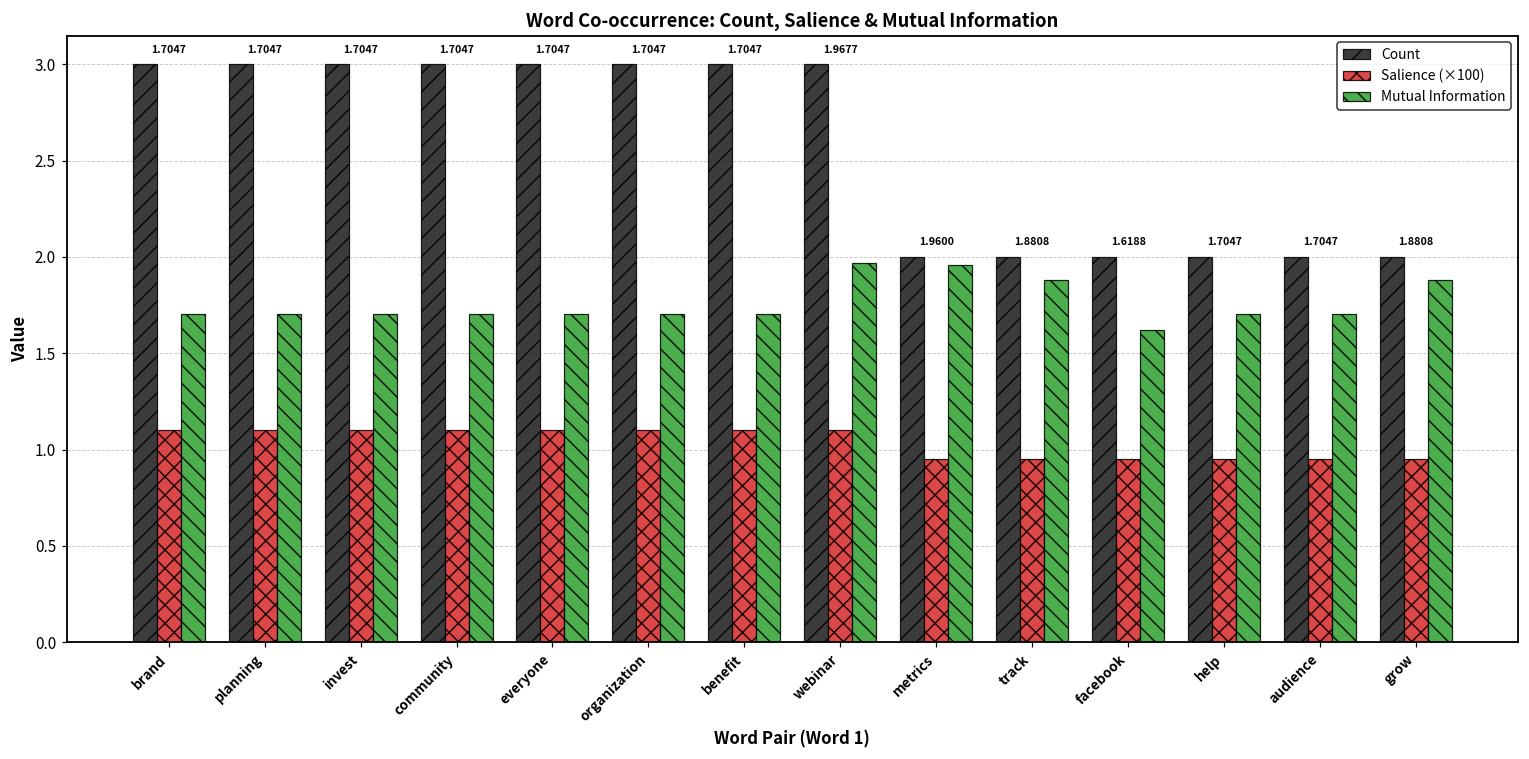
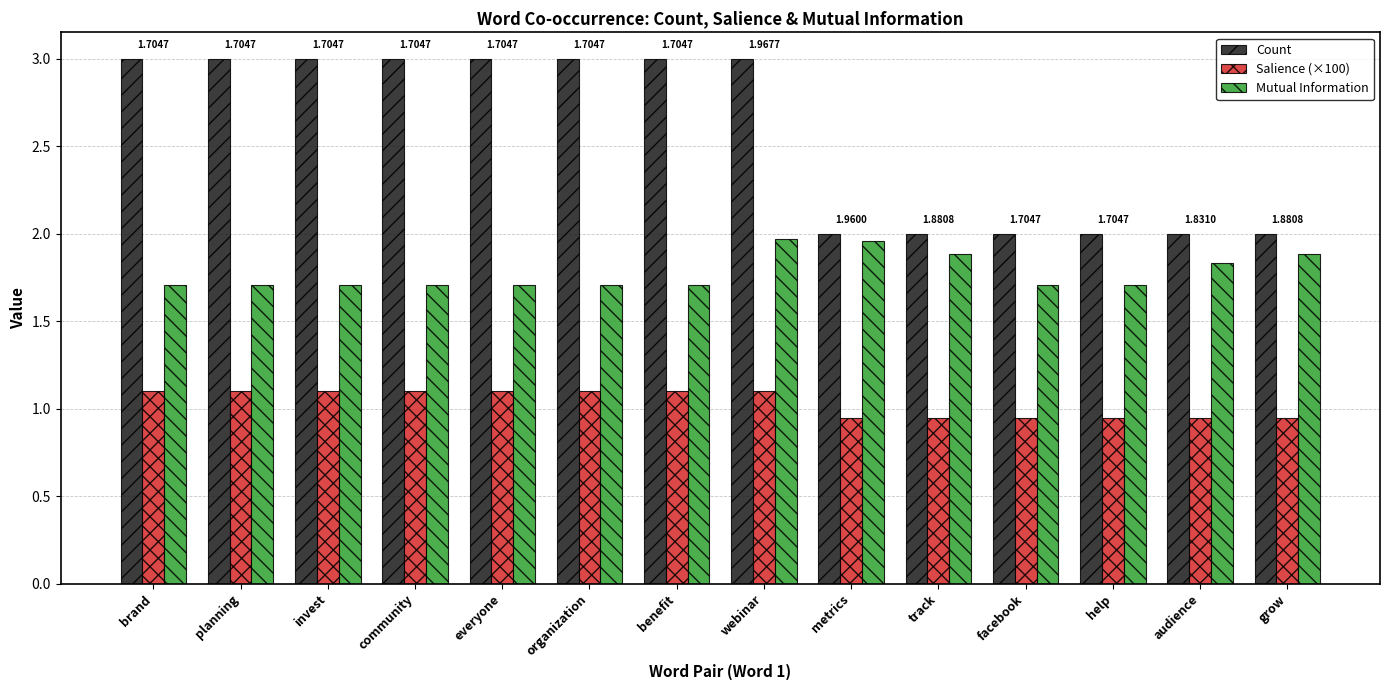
Mutual Information, facebook: 1.6188 -> 1.7047
Mutual Information, audience: 1.7047 -> 1.8310
